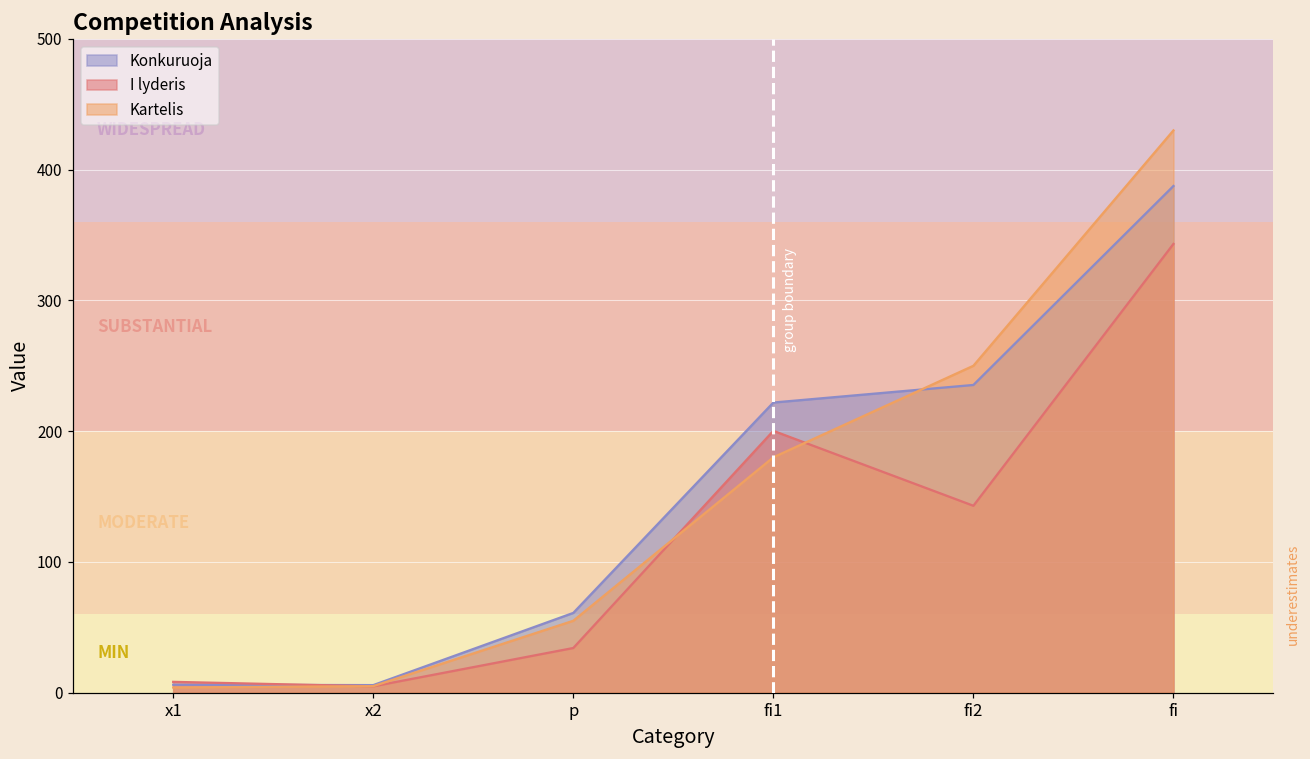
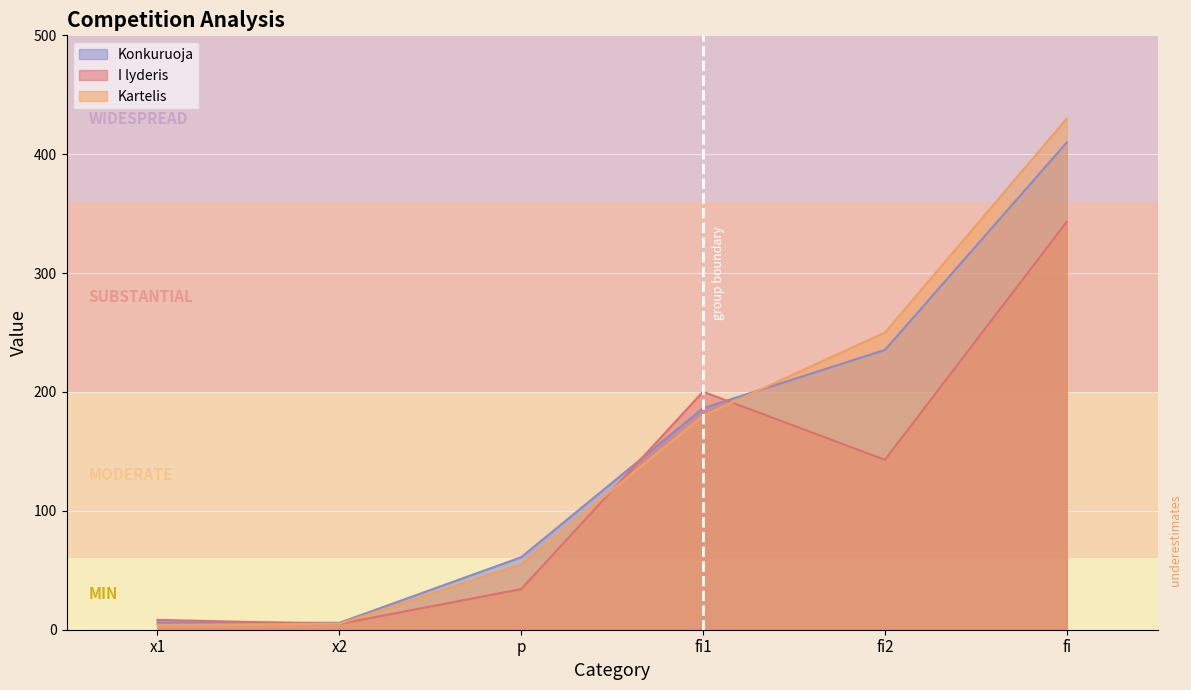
Konkuruoja, fi1: 222 -> 186
Konkuruoja, fi: 387 -> 410
